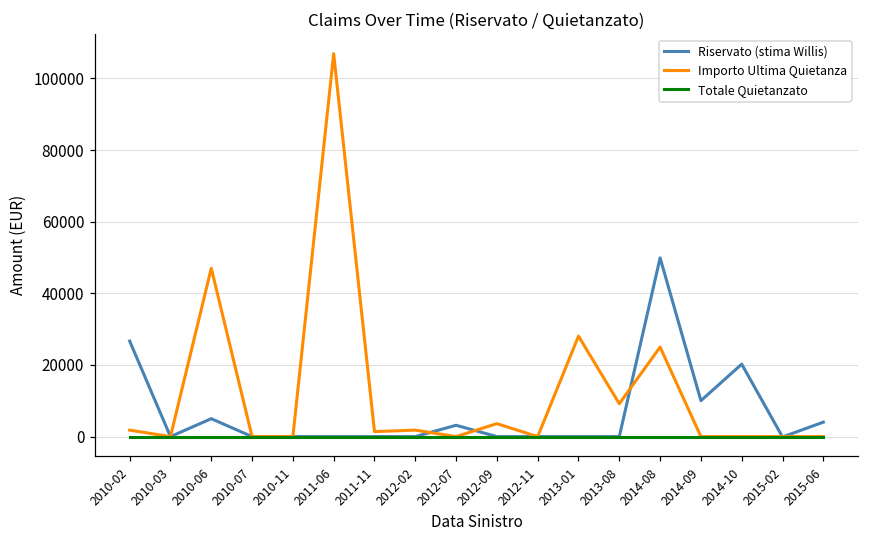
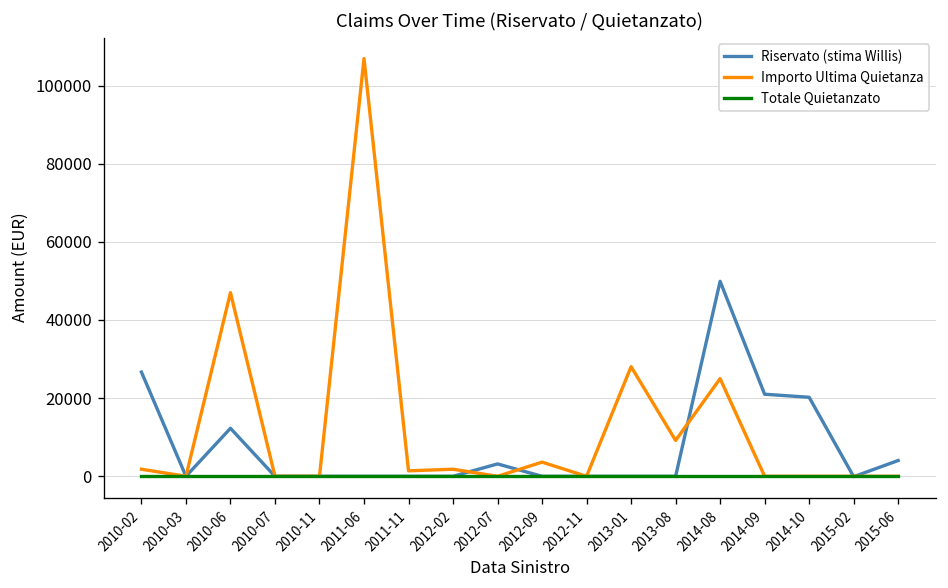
Riservato (stima Willis), 2010-06: 5000 -> 12000
Riservato (stima Willis), 2014-09: 10000 -> 21000
